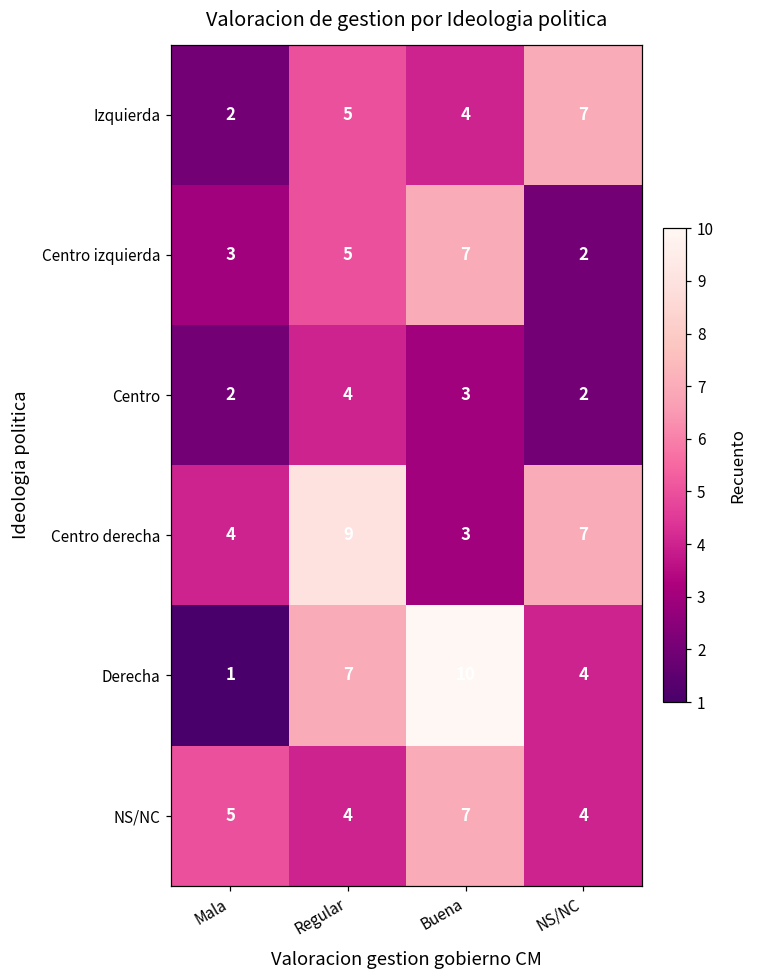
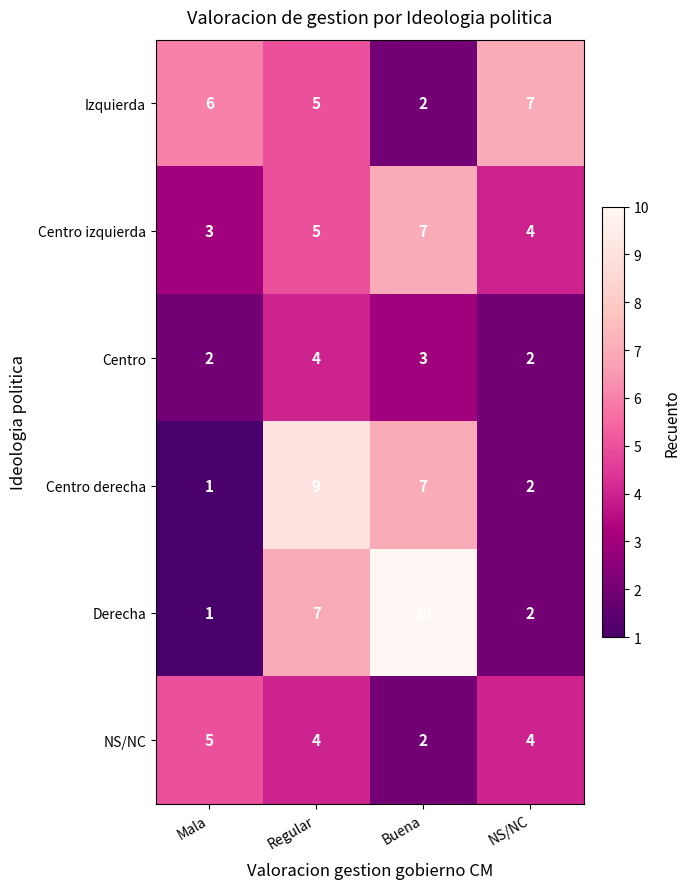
Izquierda, Mala: 2 -> 6
Izquierda, Buena: 4 -> 2
Centro izquierda, NS/NC: 2 -> 4
Centro derecha, Mala: 4 -> 1
Centro derecha, Buena: 3 -> 7
Centro derecha, NS/NC: 7 -> 2
Derecha, NS/NC: 4 -> 2
NS/NC, Buena: 7 -> 2
